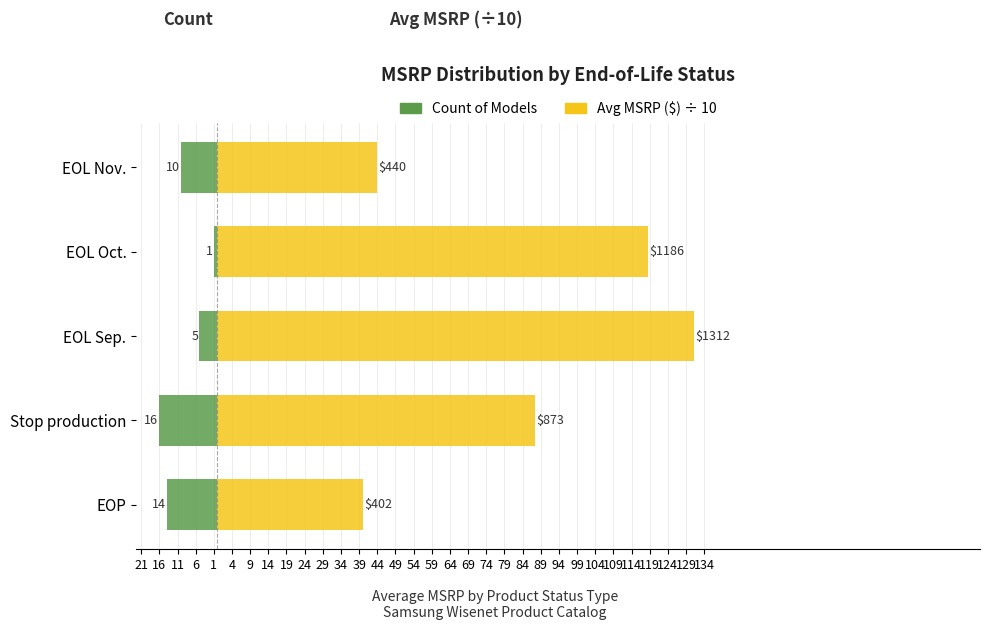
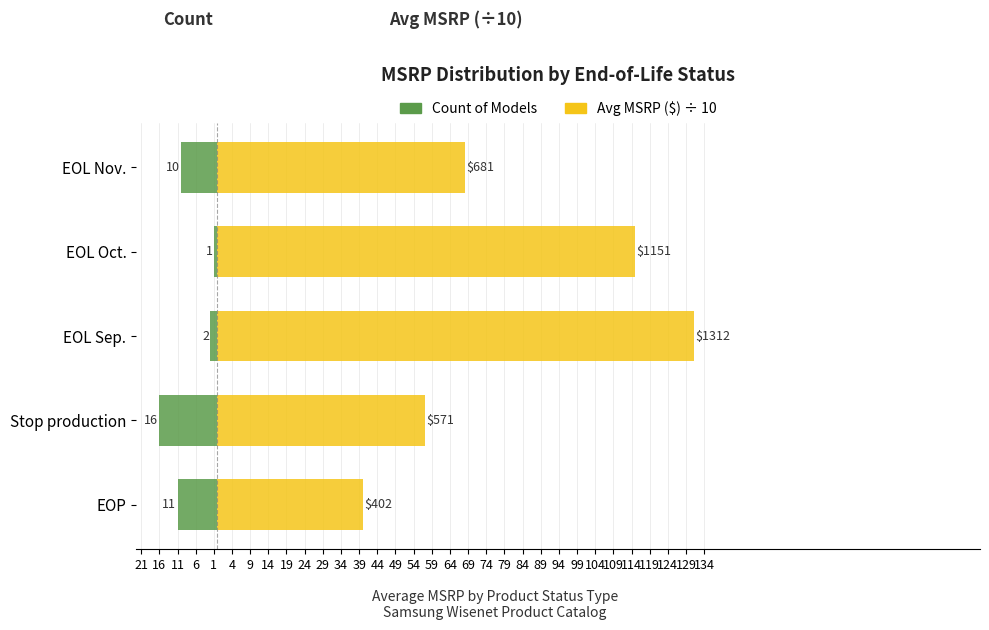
Avg MSRP ($) ÷ 10, EOL Nov.: $440 -> $681
Avg MSRP ($) ÷ 10, EOL Oct.: $1186 -> $1151
Count of Models, EOL Sep.: 5 -> 2
Avg MSRP ($) ÷ 10, Stop production: $873 -> $571
Count of Models, EOP: 14 -> 11
